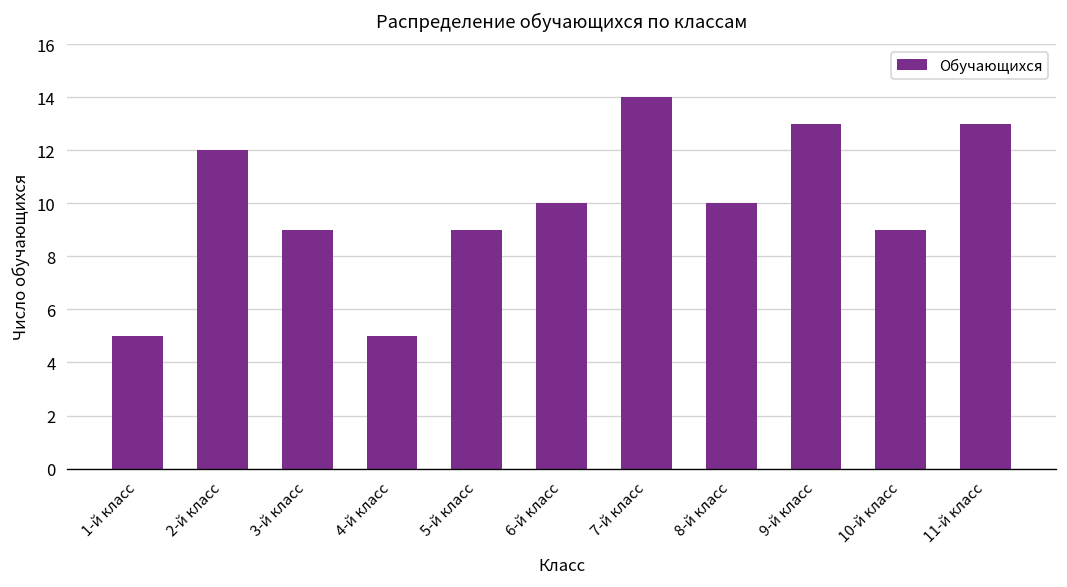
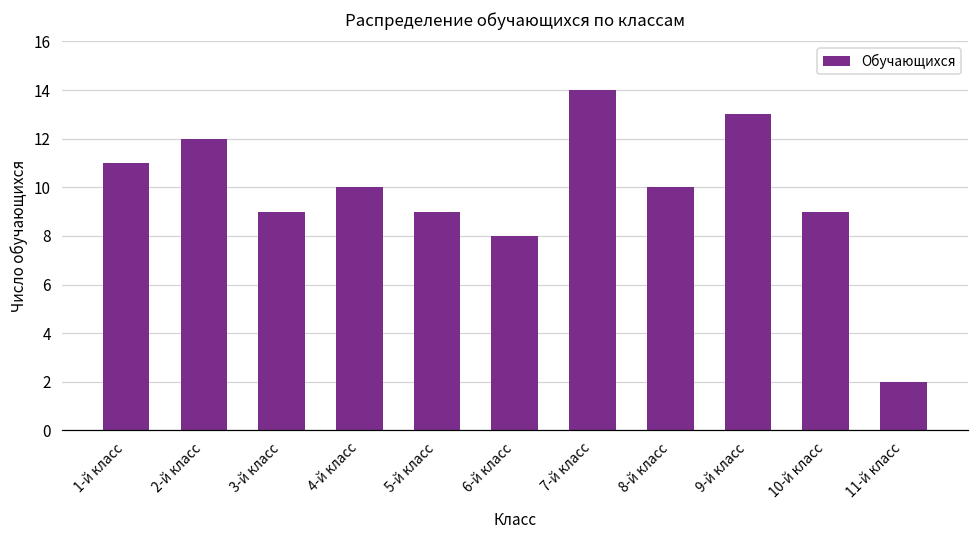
1-й класс: 5 -> 11
4-й класс: 5 -> 10
6-й класс: 10 -> 8
11-й класс: 13 -> 2
